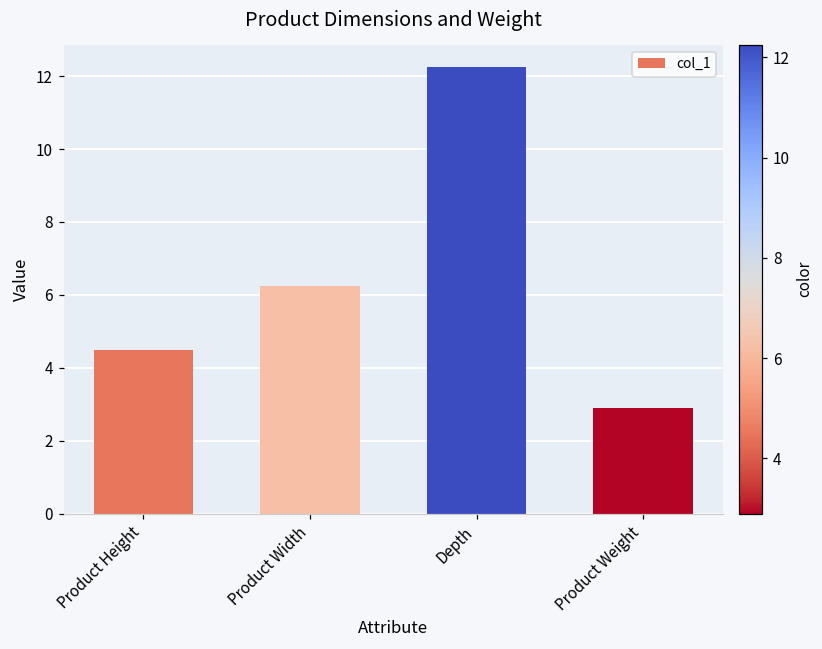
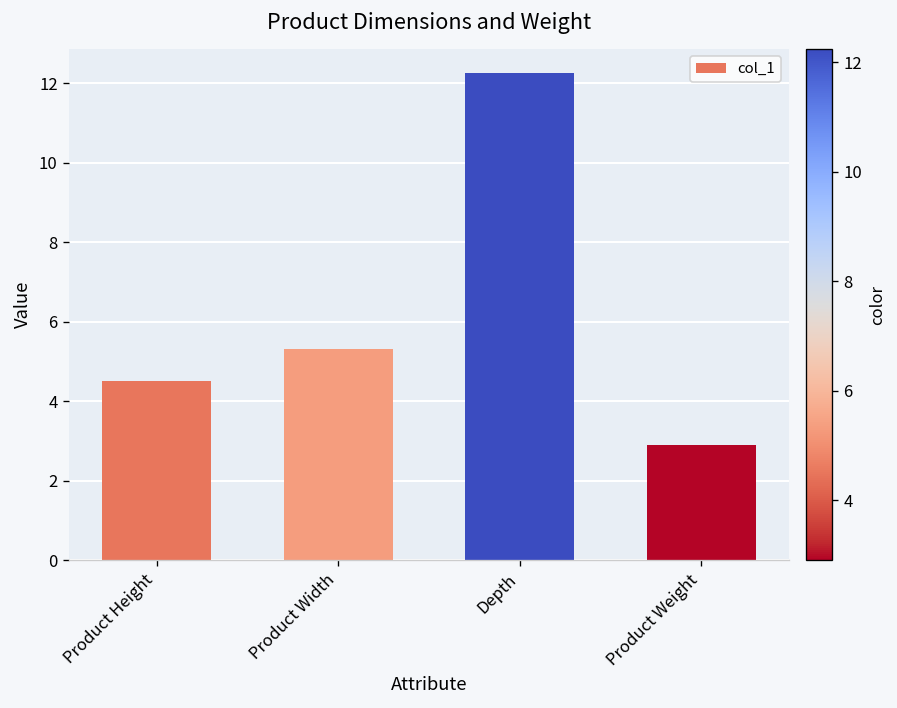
Product Width: 6.3 -> 5.3
